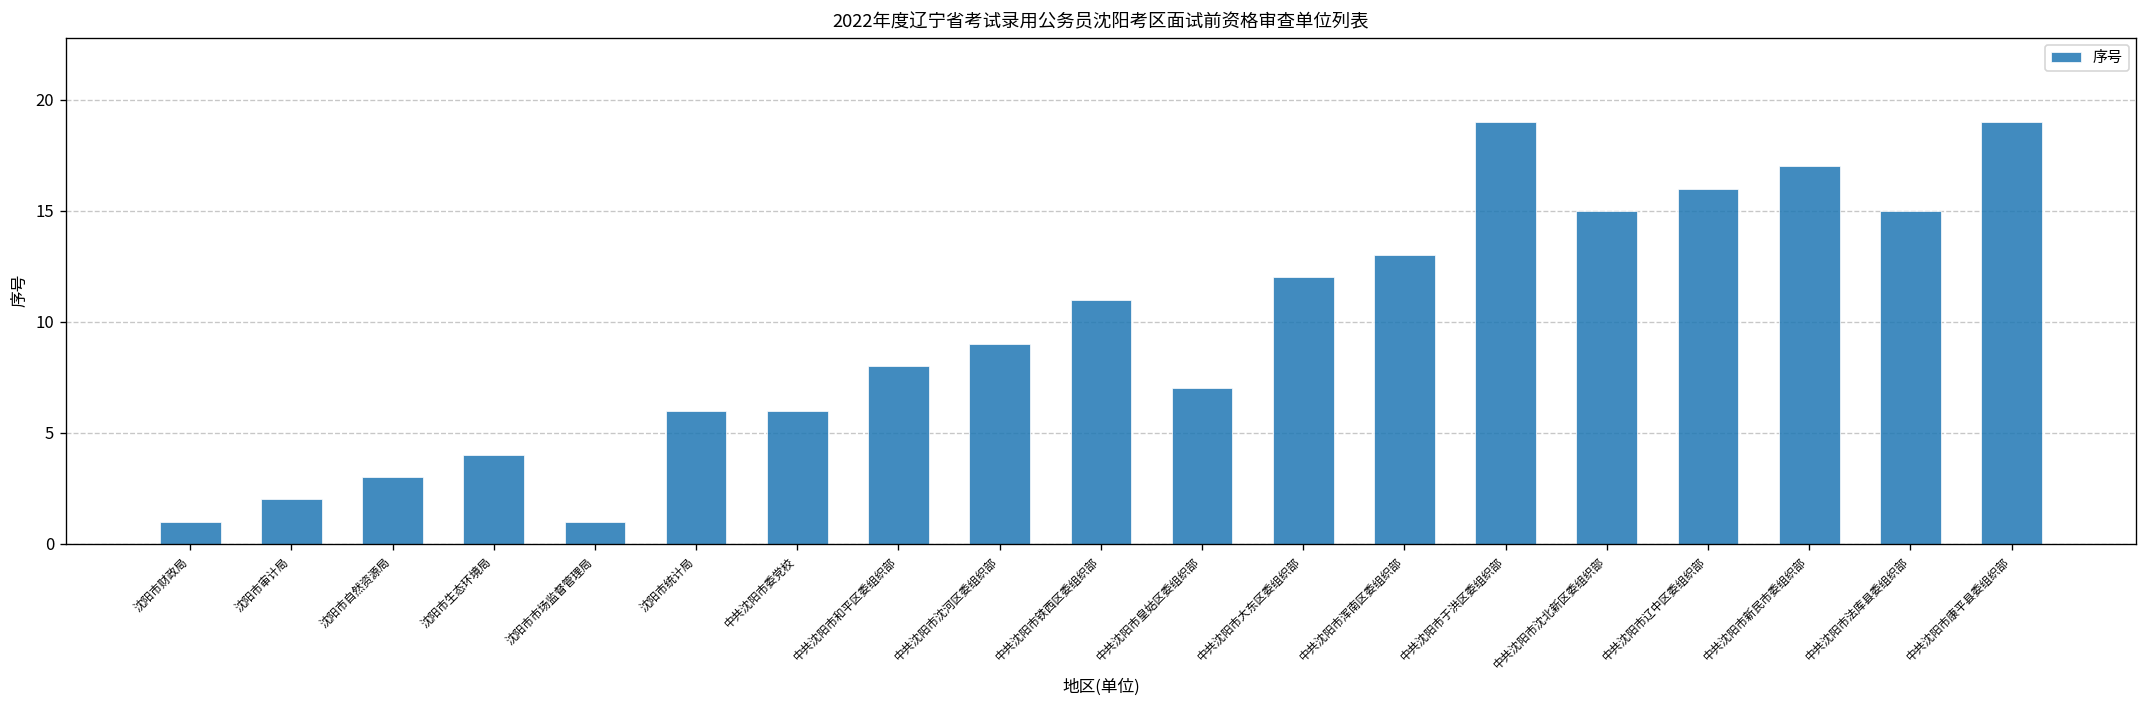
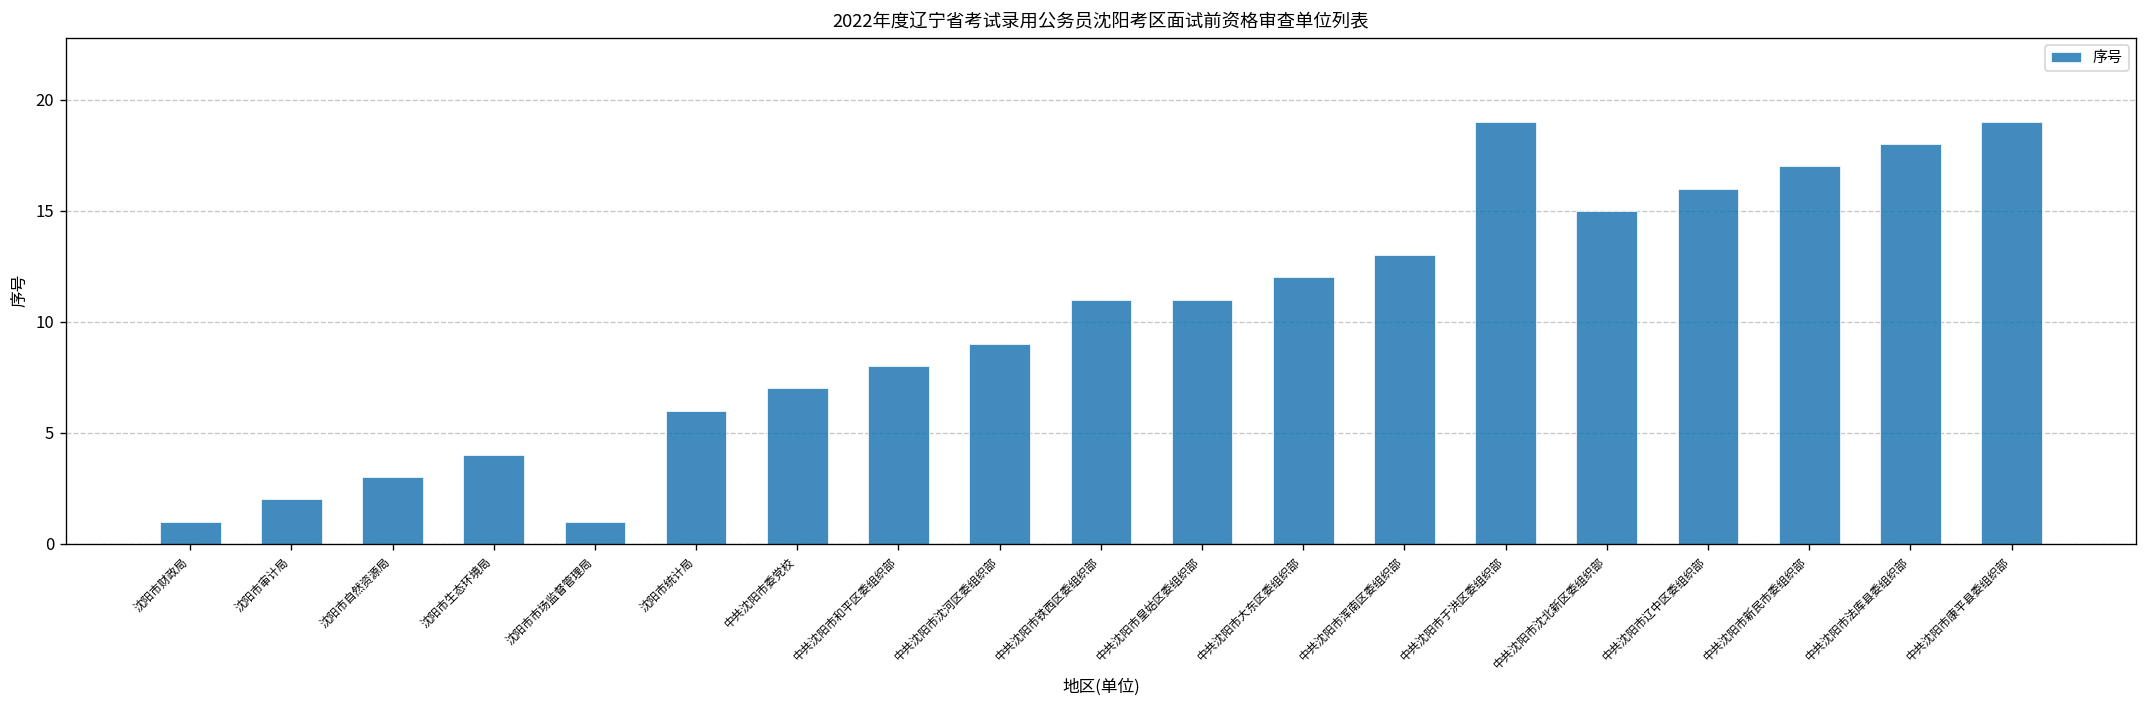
中共沈阳市委党校: 6 -> 7
中共沈阳市皇姑区委组织部: 7 -> 11
中共沈阳市法库县委组织部: 15 -> 18
